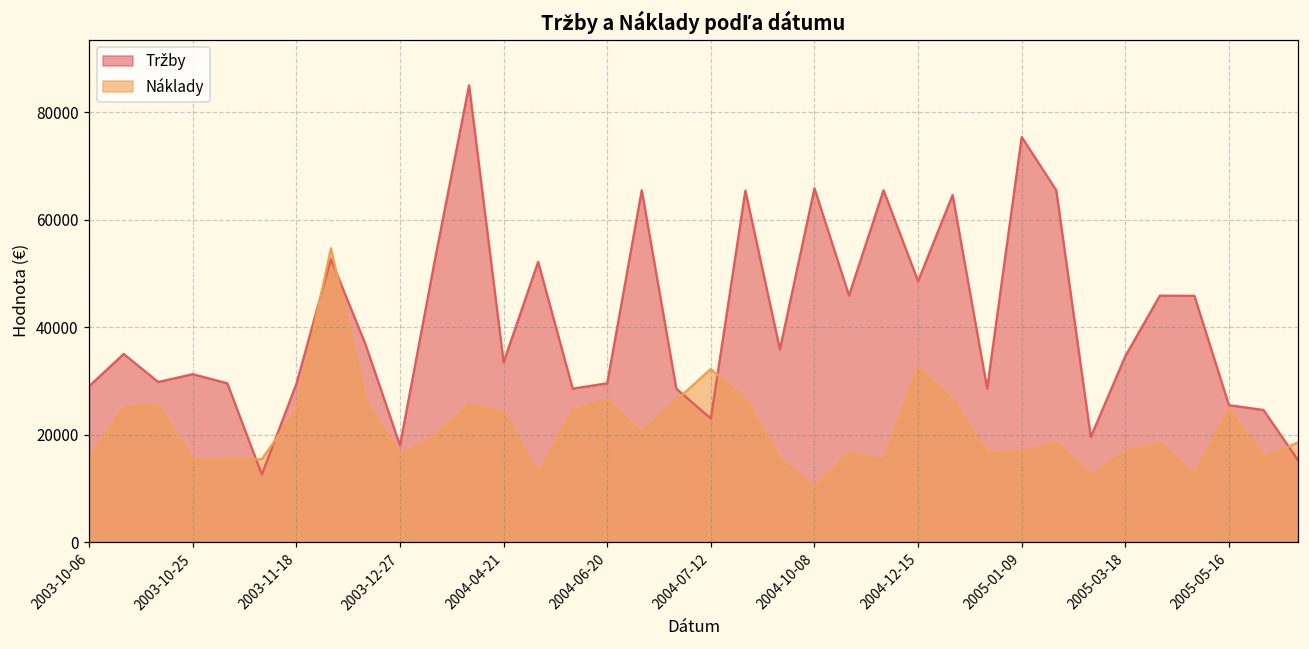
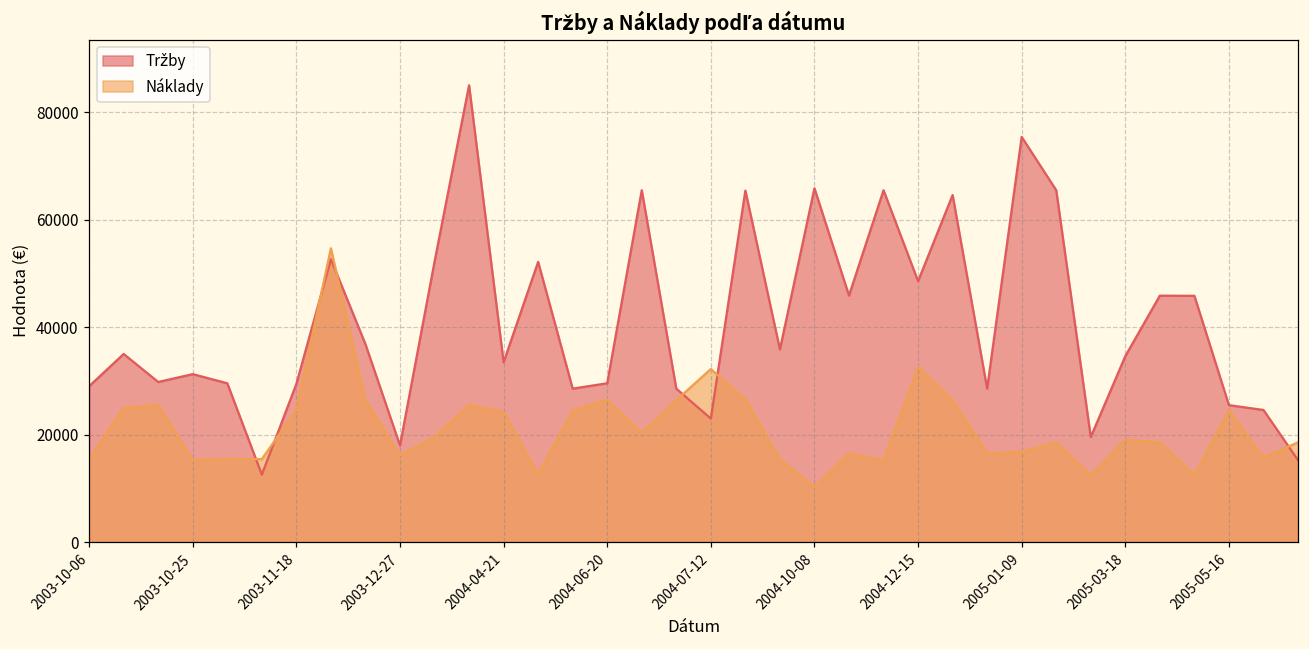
Náklady, 2005-03-18: 17000 -> 19000
